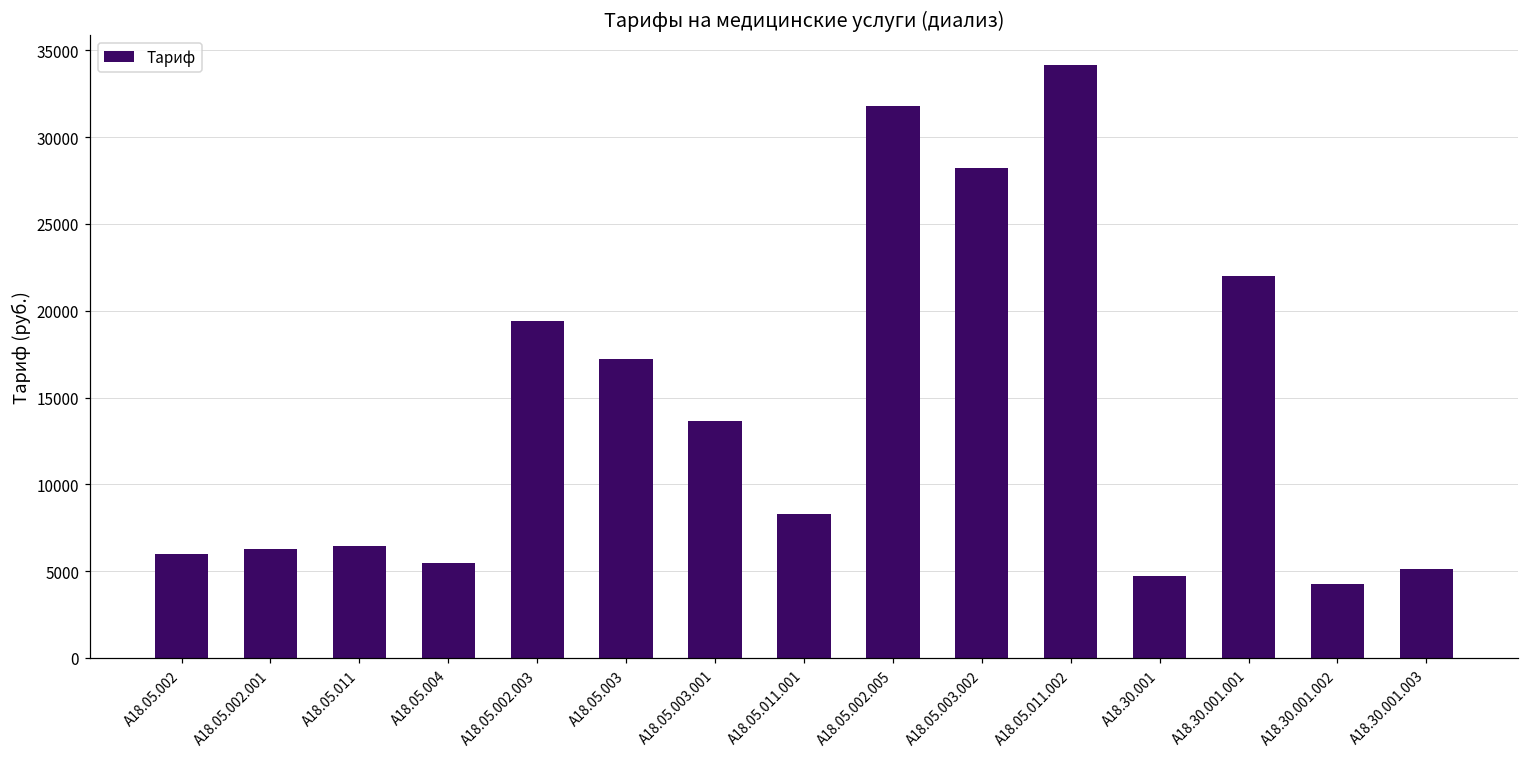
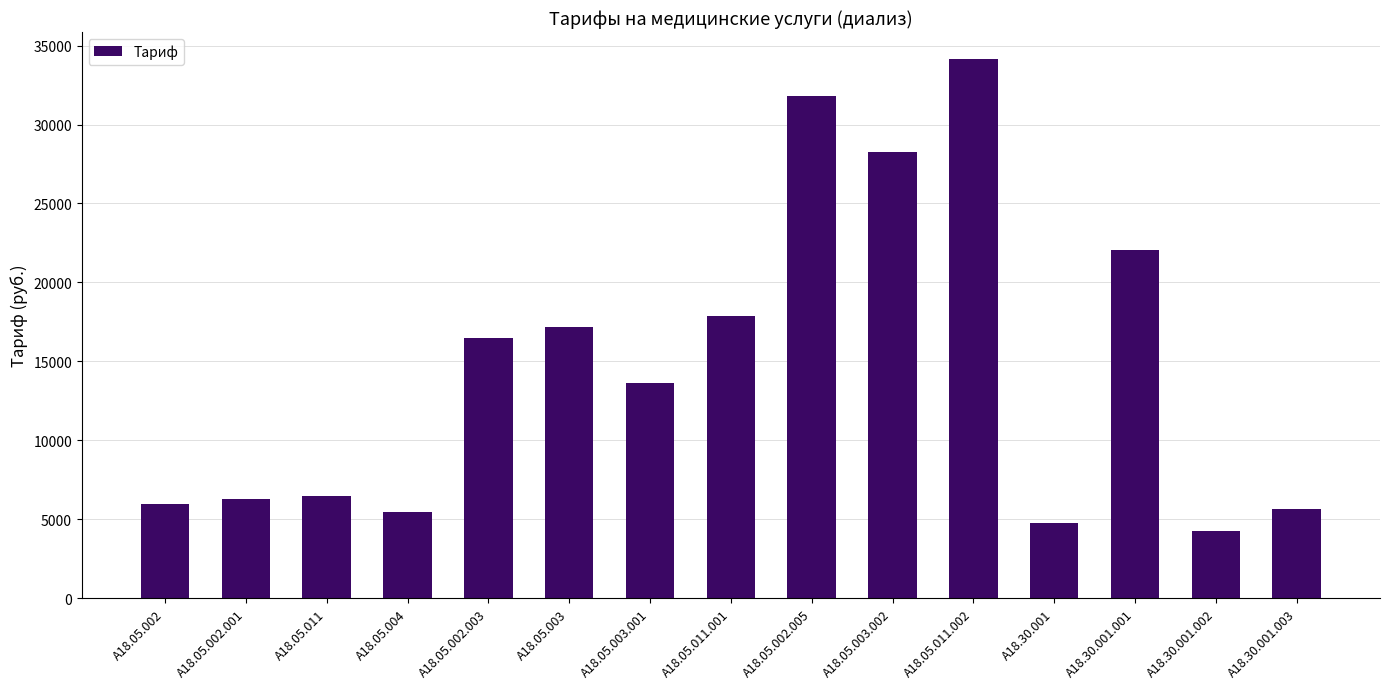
A18.05.002.003: 19400 -> 16500
A18.05.011.001: 8300 -> 17900
A18.30.001.003: 5100 -> 5600
